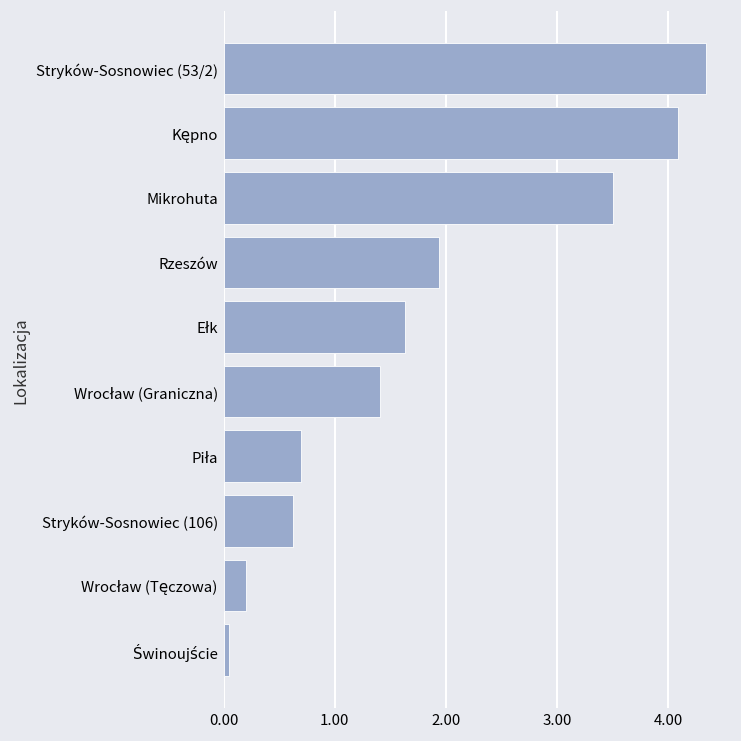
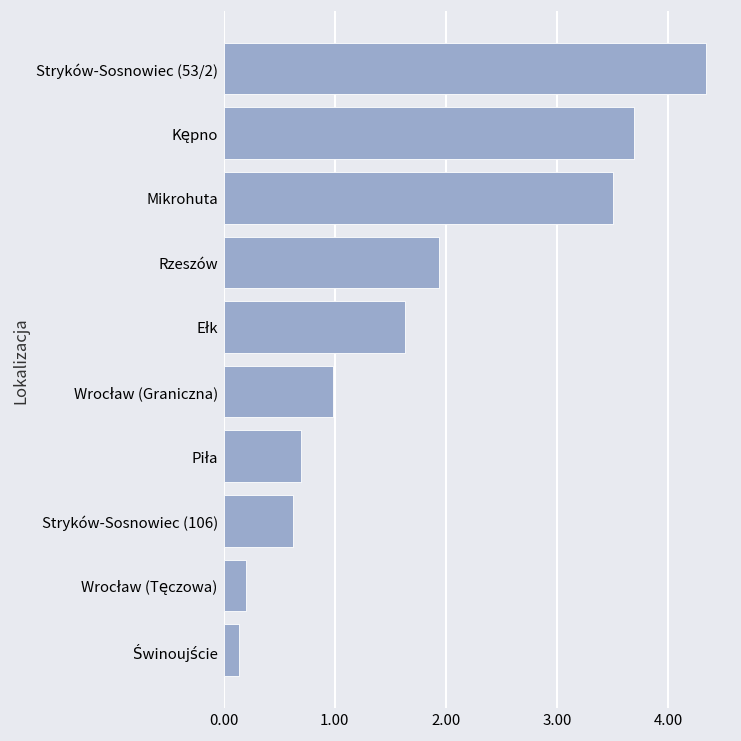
Kępno: 4.1 -> 3.7
Wrocław (Graniczna): 1.4 -> 1.0
Świnoujście: 0.05 -> 0.14
